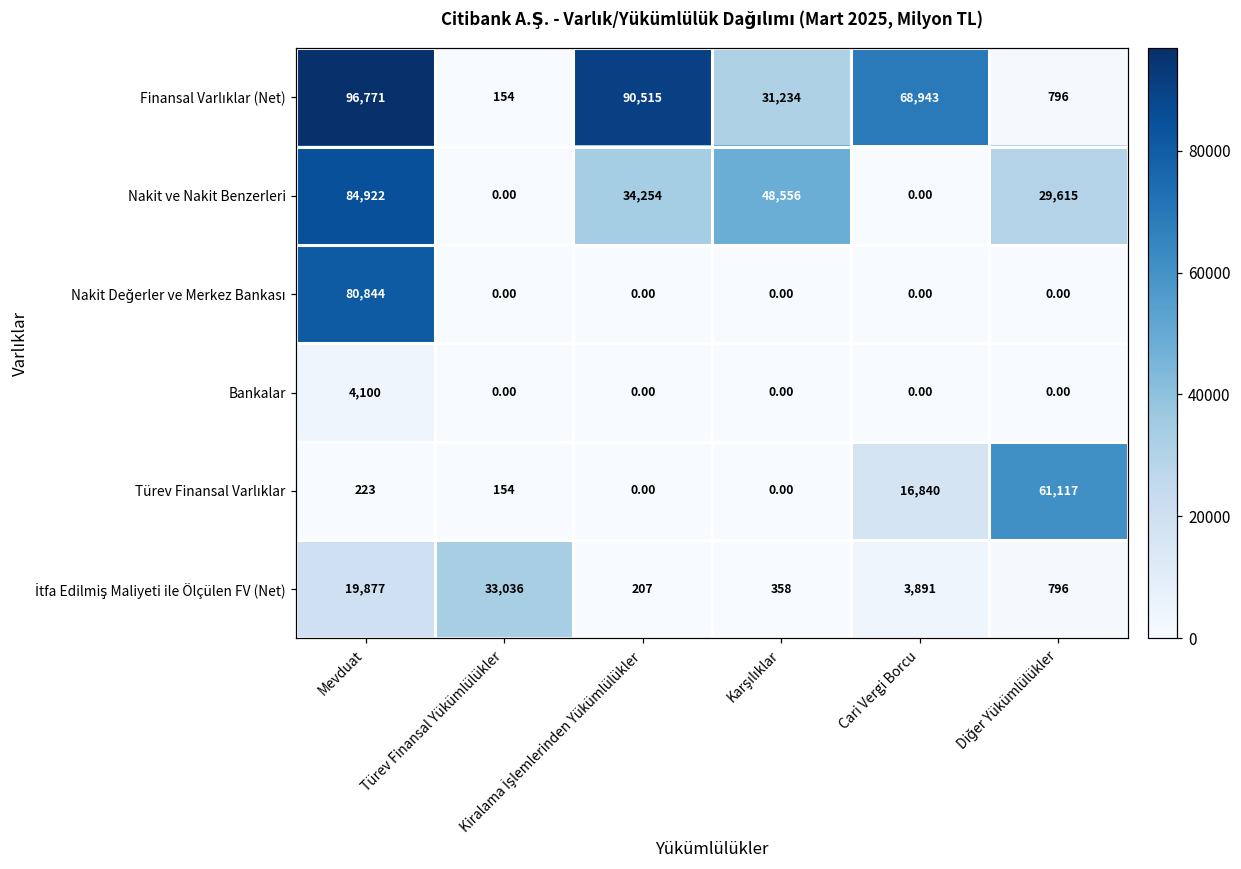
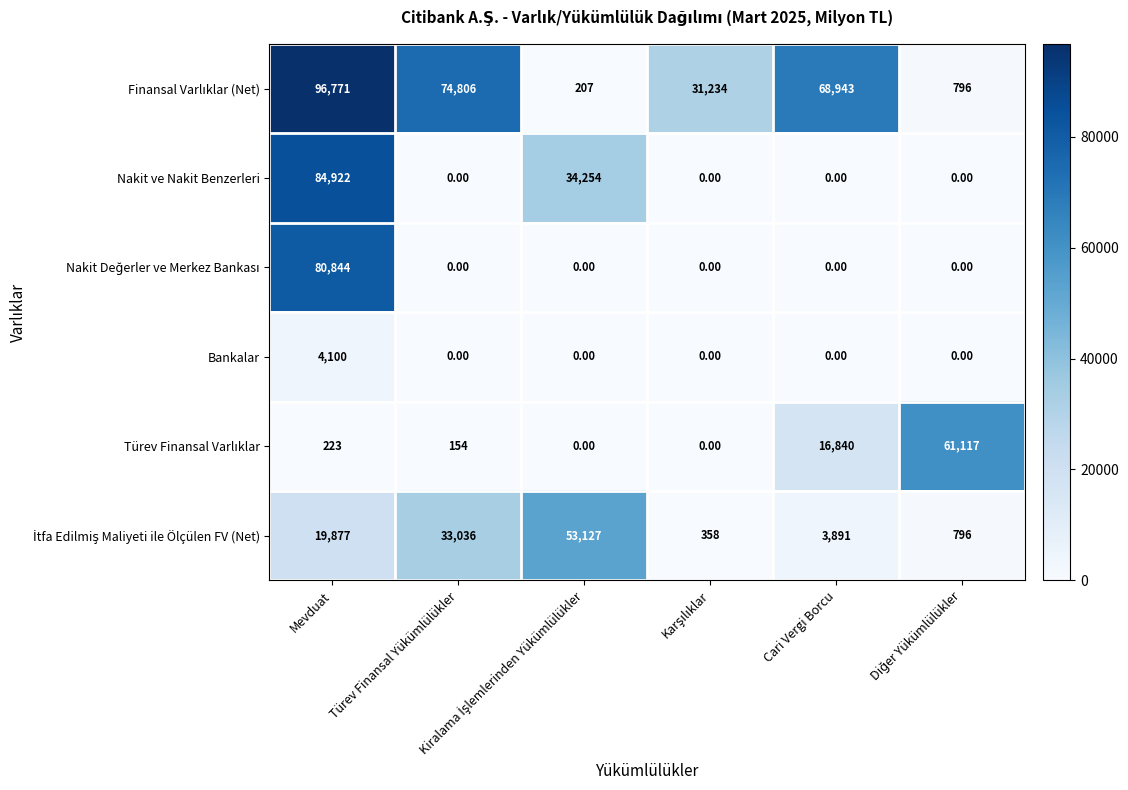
Finansal Varlıklar (Net), Türev Finansal Yükümlülükler: 154 -> 74,806
Finansal Varlıklar (Net), Kiralama İşlemlerinden Yükümlülükler: 90,515 -> 207
Nakit ve Nakit Benzerleri, Karşılıklar: 48,556 -> 0.00
Nakit ve Nakit Benzerleri, Diğer Yükümlülükler: 29,615 -> 0.00
İtfa Edilmiş Maliyeti ile Ölçülen FV (Net), Kiralama İşlemlerinden Yükümlülükler: 207 -> 53,127
